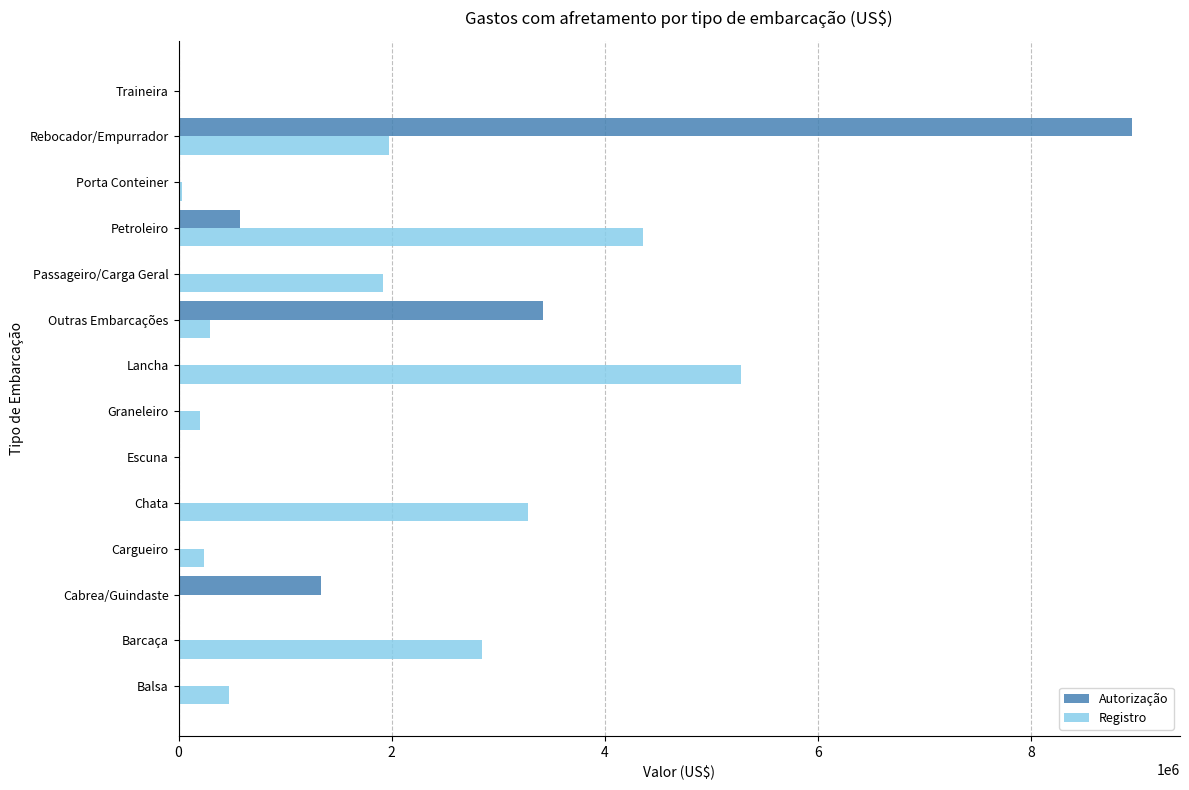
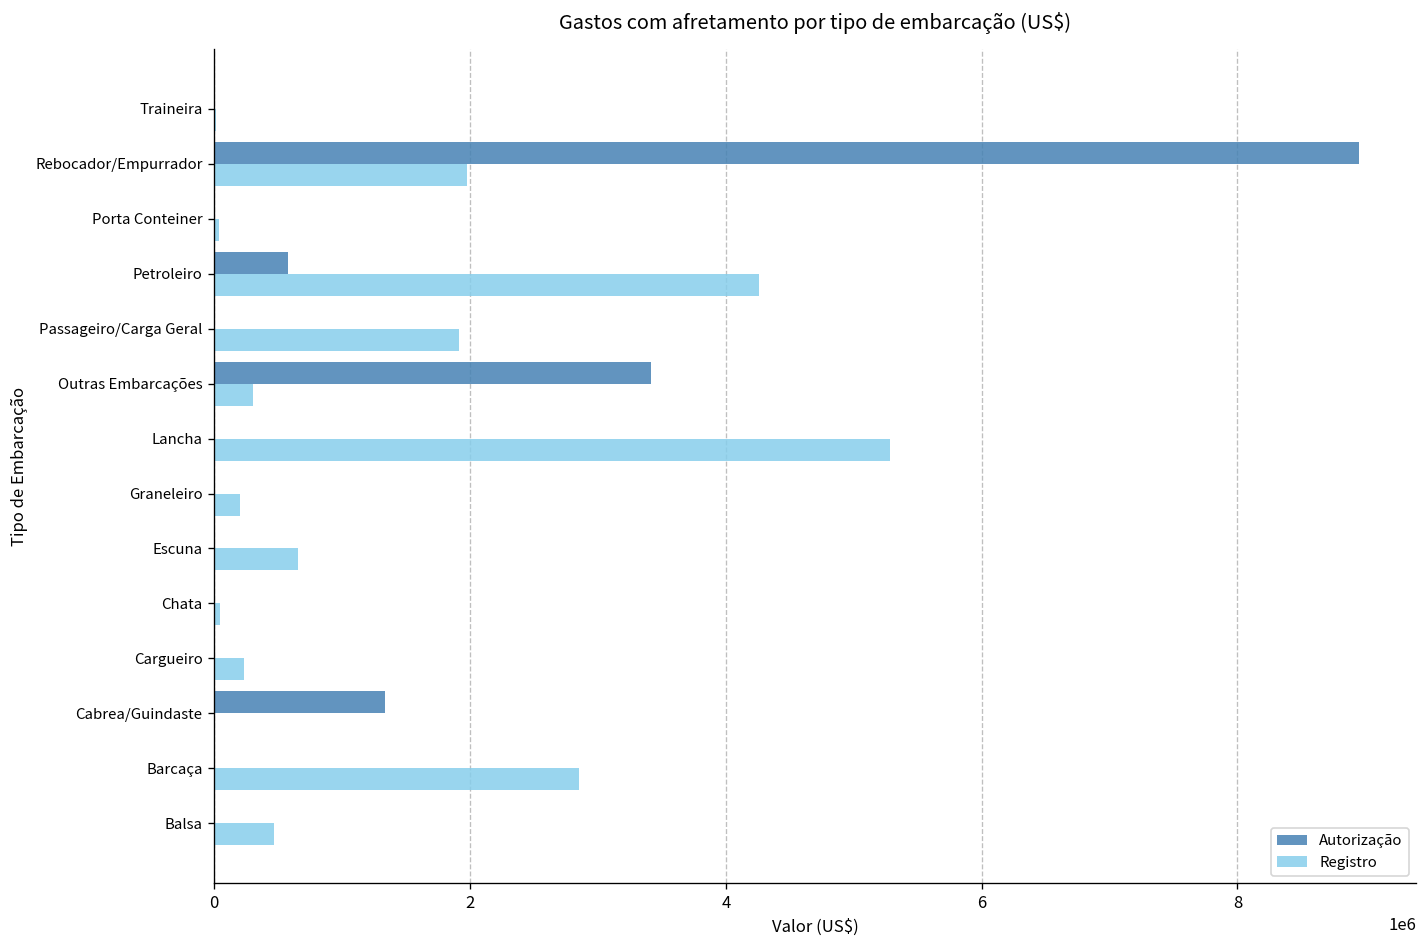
Registro, Petroleiro: 4350000 -> 4260000
Registro, Escuna: 20000 -> 650000
Registro, Chata: 3280000 -> 40000
